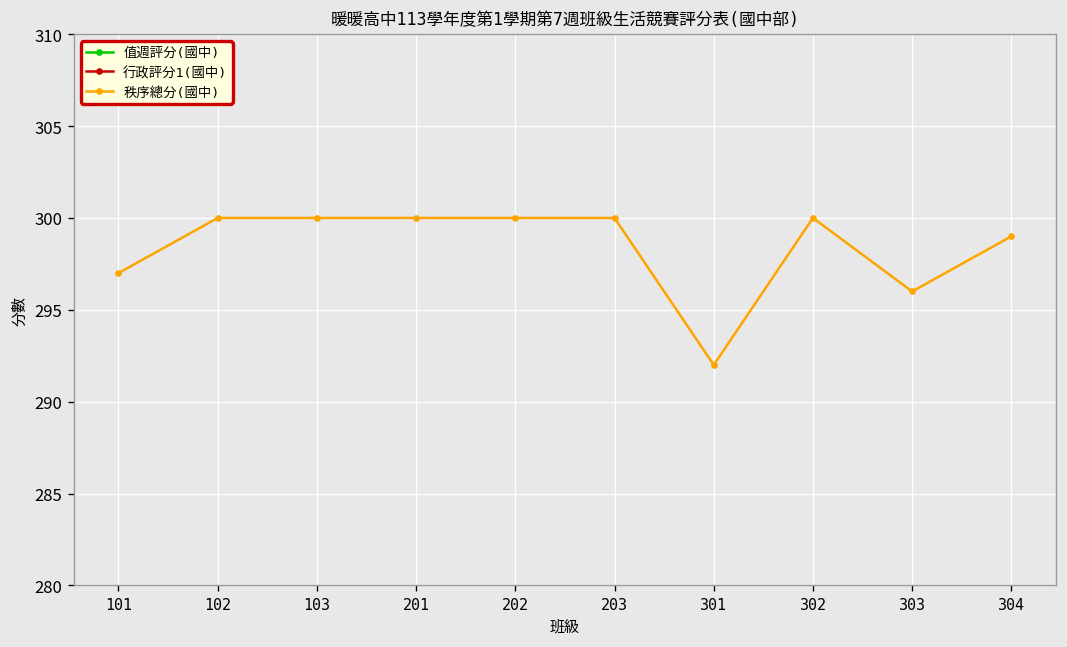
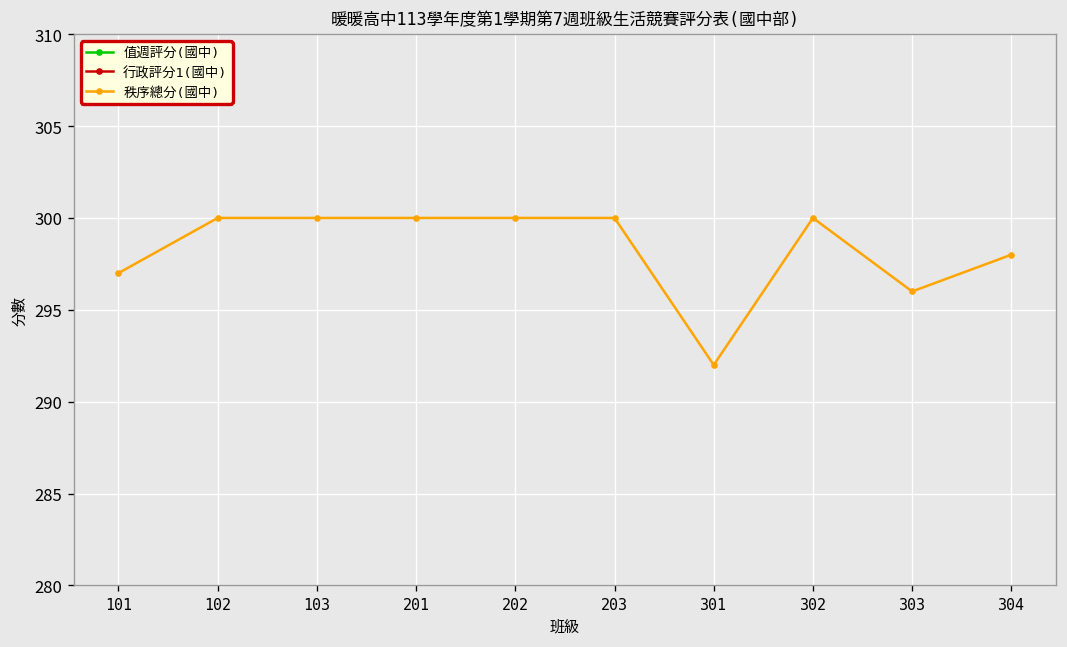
秩序總分(國中), 304: 299 -> 298
